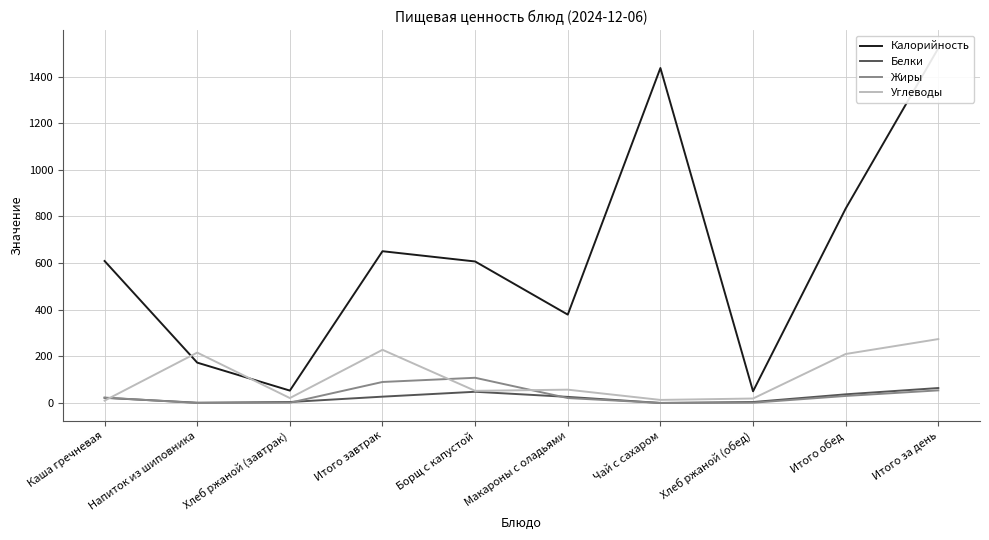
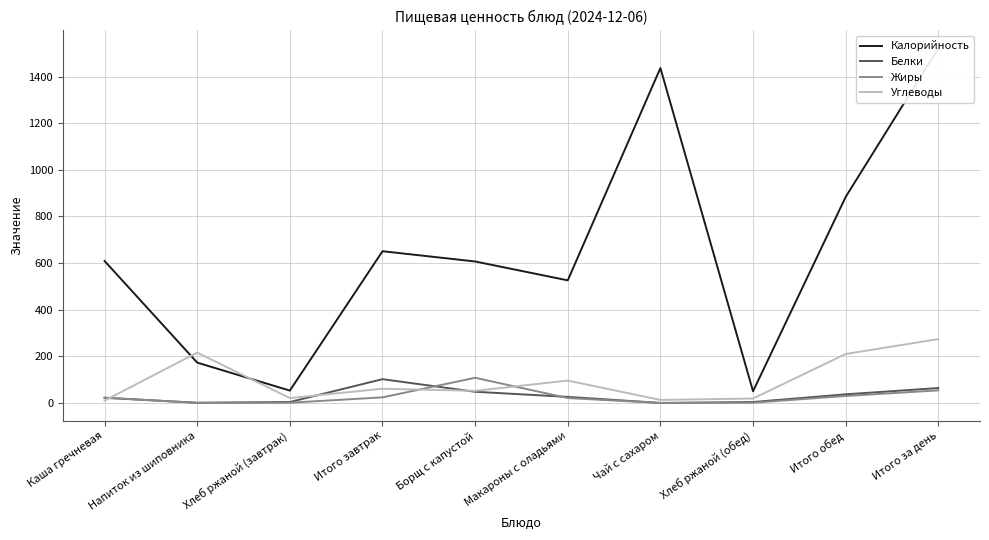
Белки, Итого завтрак: 30 -> 100
Жиры, Итого завтрак: 90 -> 20
Углеводы, Итого завтрак: 230 -> 60
Калорийность, Макароны с оладьями: 380 -> 530
Углеводы, Макароны с оладьями: 60 -> 100
Калорийность, Итого обед: 830 -> 880
